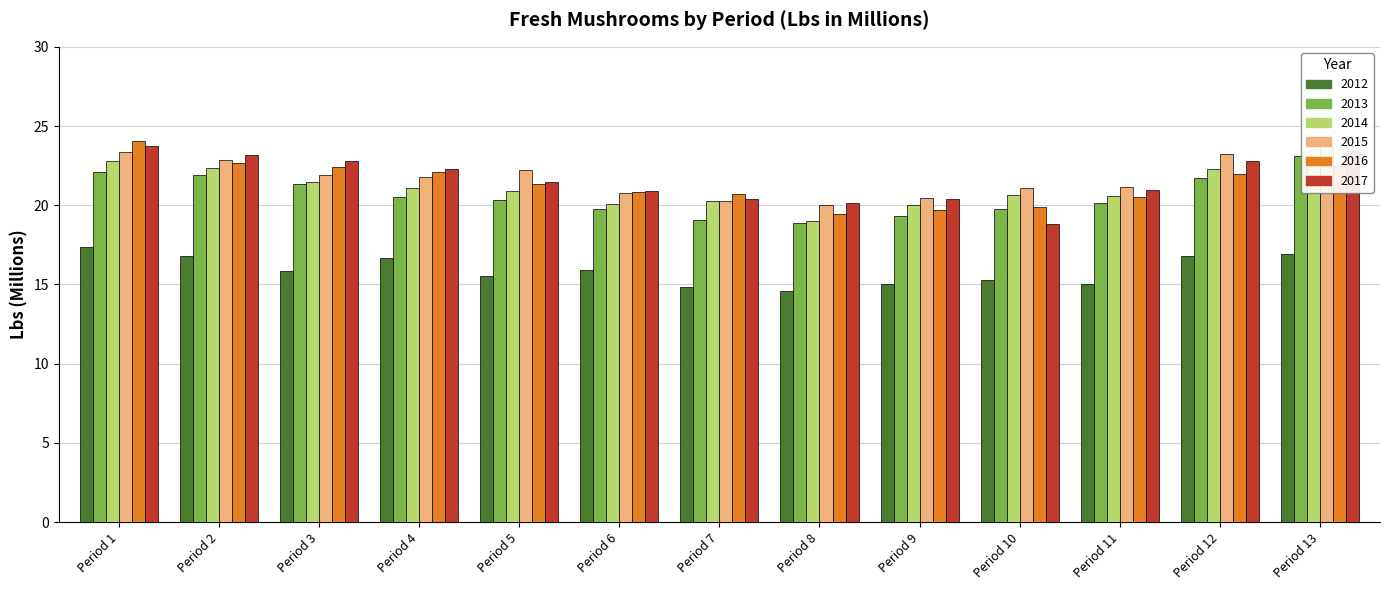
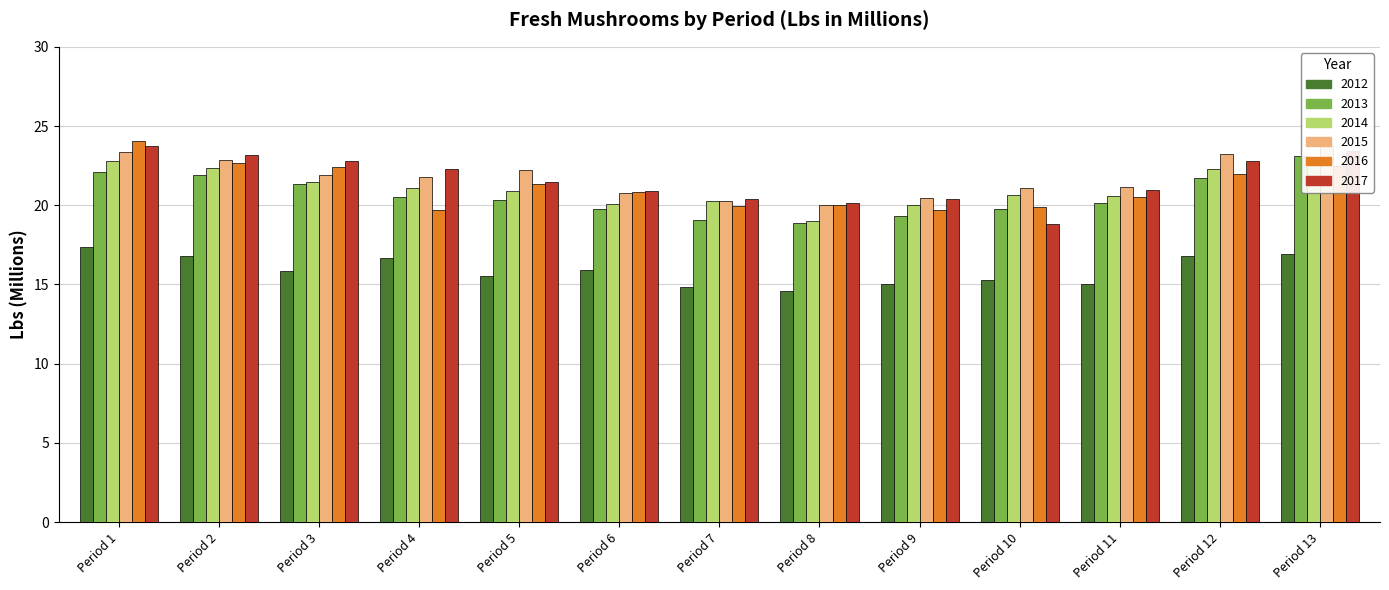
2016, Period 4: 22.1 -> 19.7
2016, Period 7: 20.7 -> 19.9
2016, Period 8: 19.5 -> 20.0
